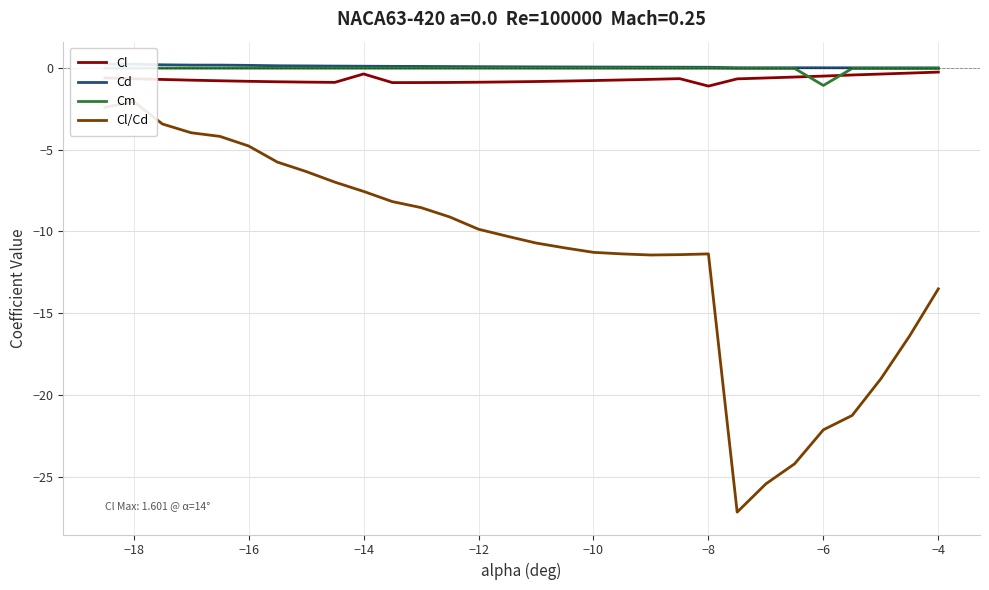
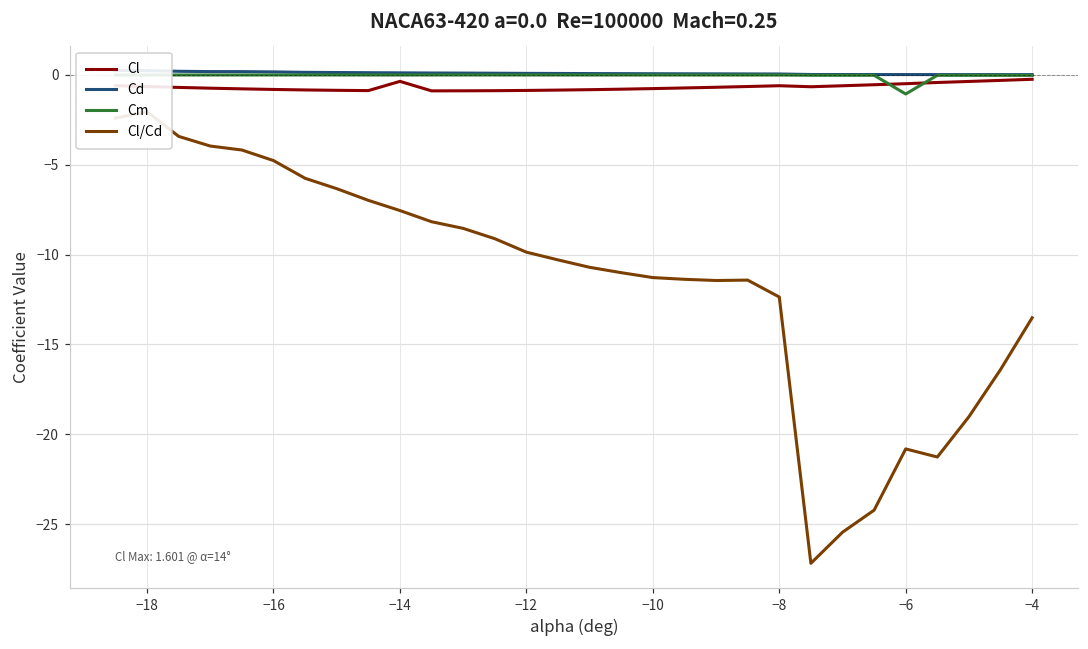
Cl, −8: -1.1 -> -0.6
Cl/Cd, −8: -11.4 -> -12.4
Cl/Cd, −6: -22.1 -> -20.8
